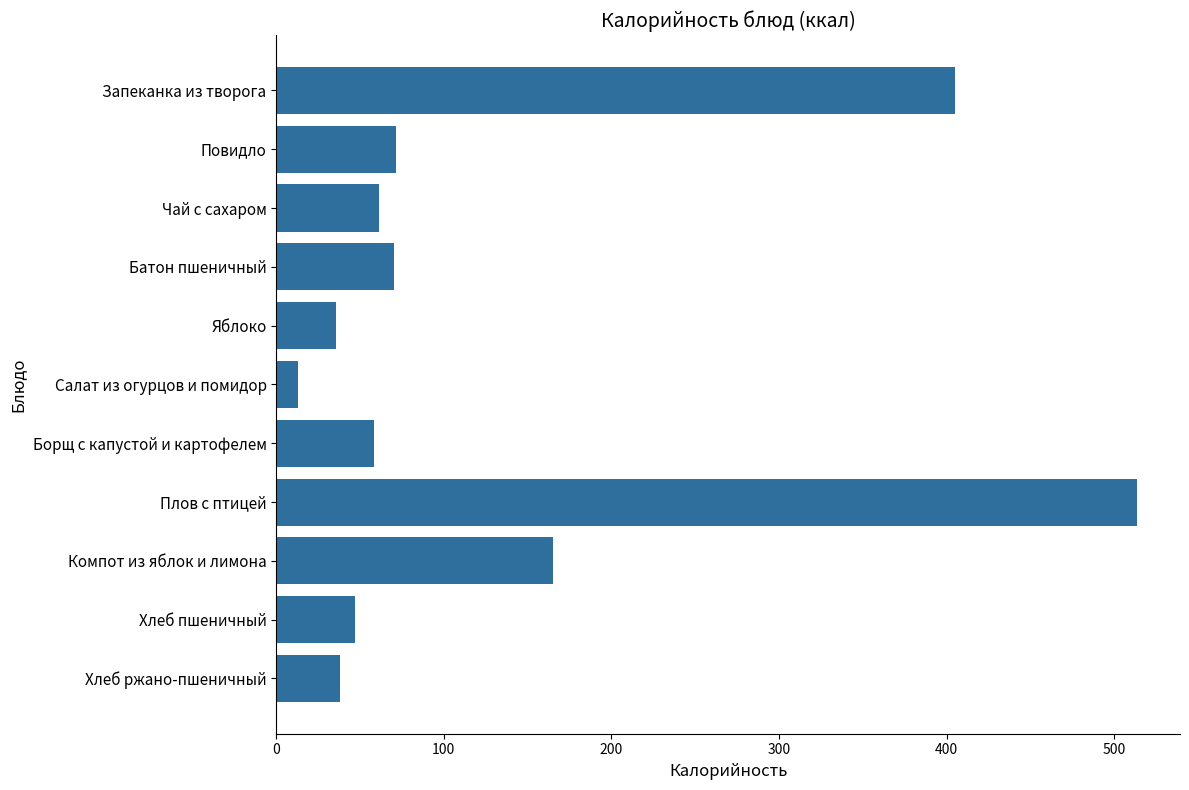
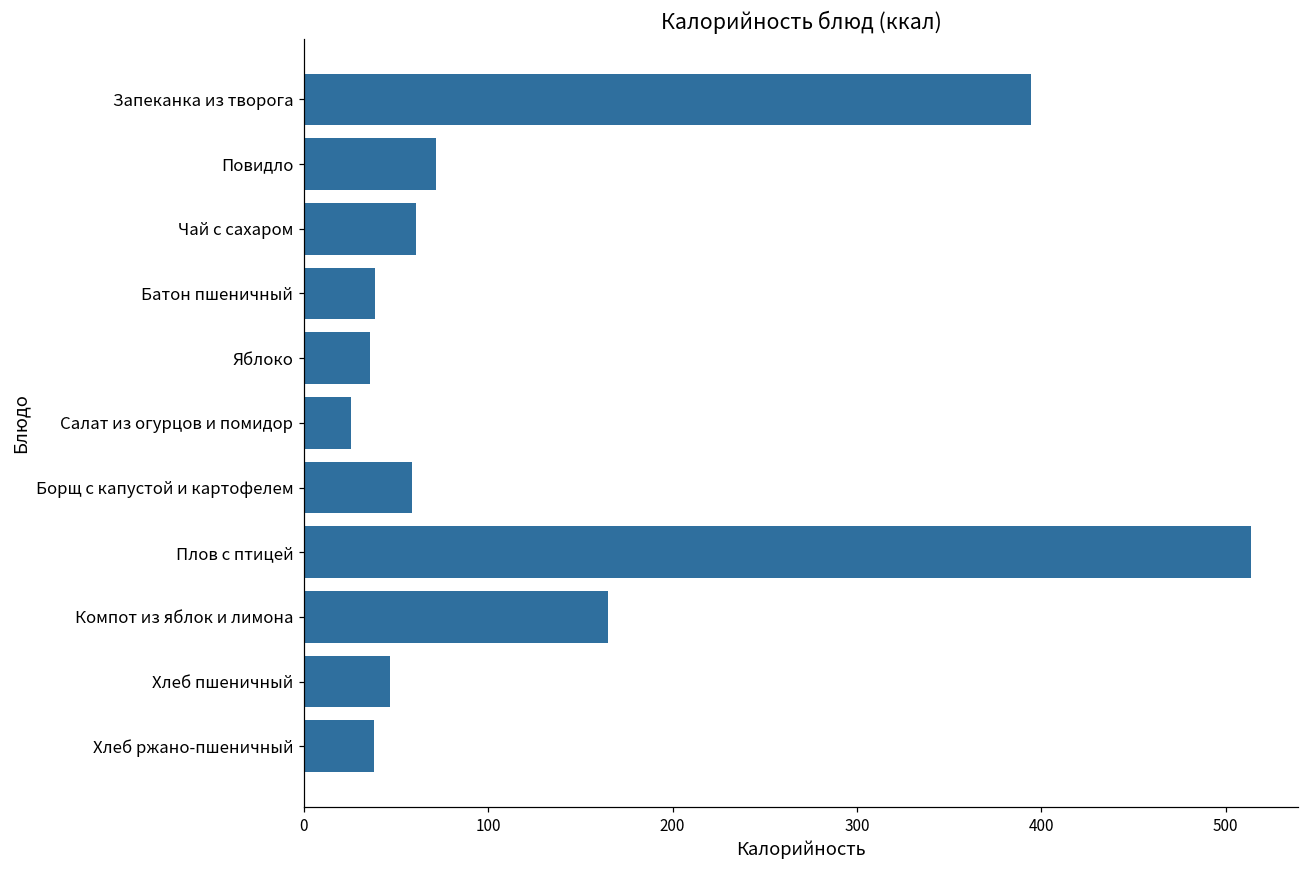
Запеканка из творога: 405 -> 394
Батон пшеничный: 70 -> 39
Салат из огурцов и помидор: 13 -> 26
